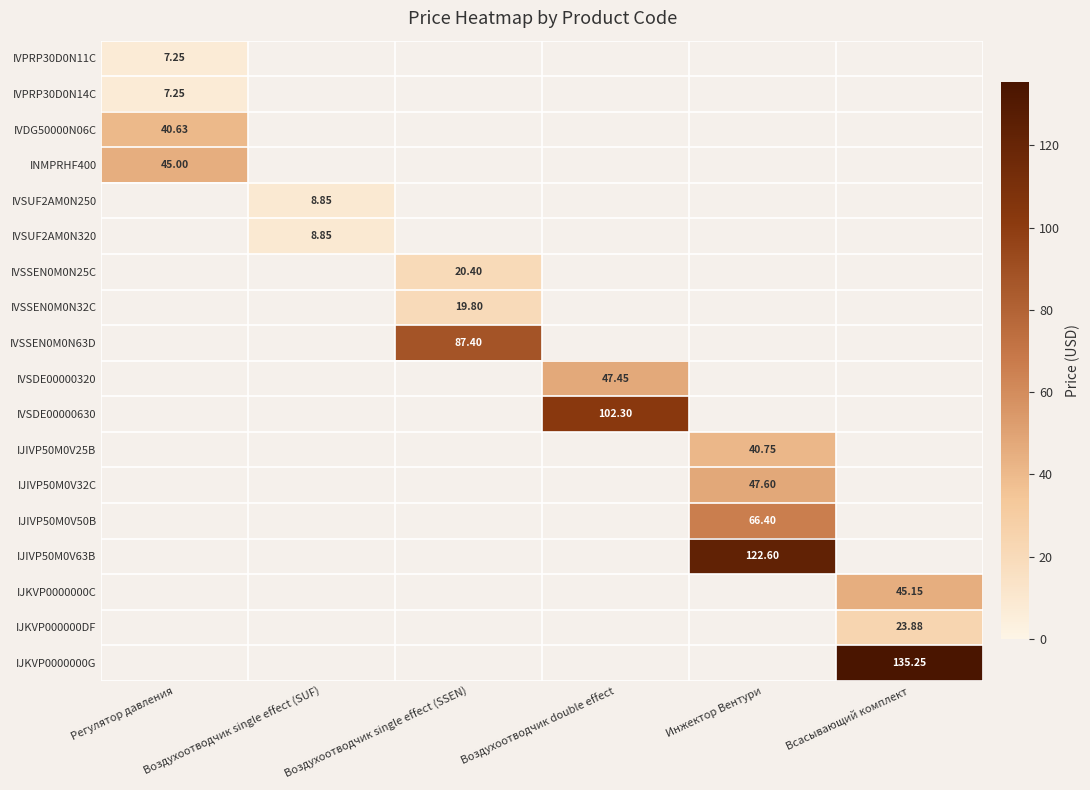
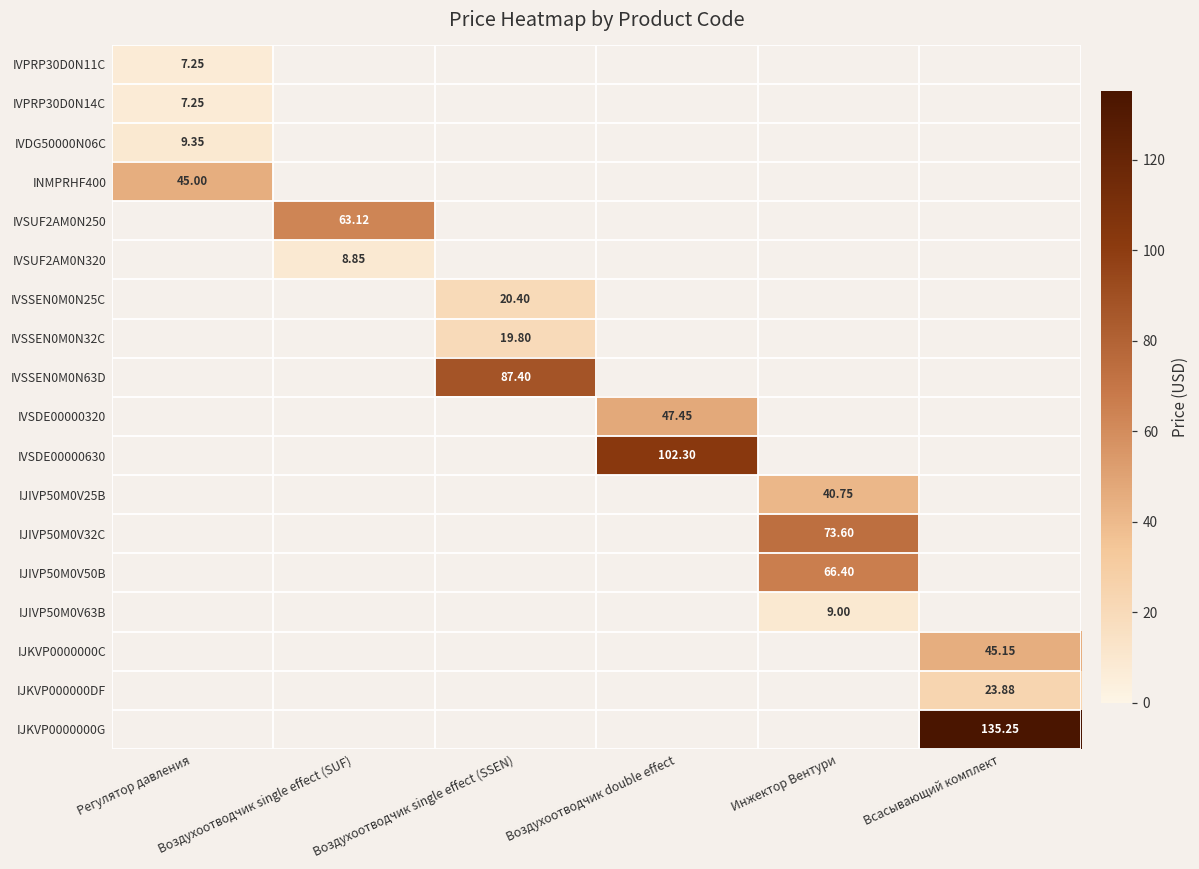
IVDG50000N06C, Регулятор давления: 40.63 -> 9.35
IVSUF2AM0N250, Воздухоотводчик single effect (SUF): 8.85 -> 63.12
IJIVP50M0V32C, Инжектор Вентури: 47.60 -> 73.60
IJIVP50M0V63B, Инжектор Вентури: 122.60 -> 9.00
